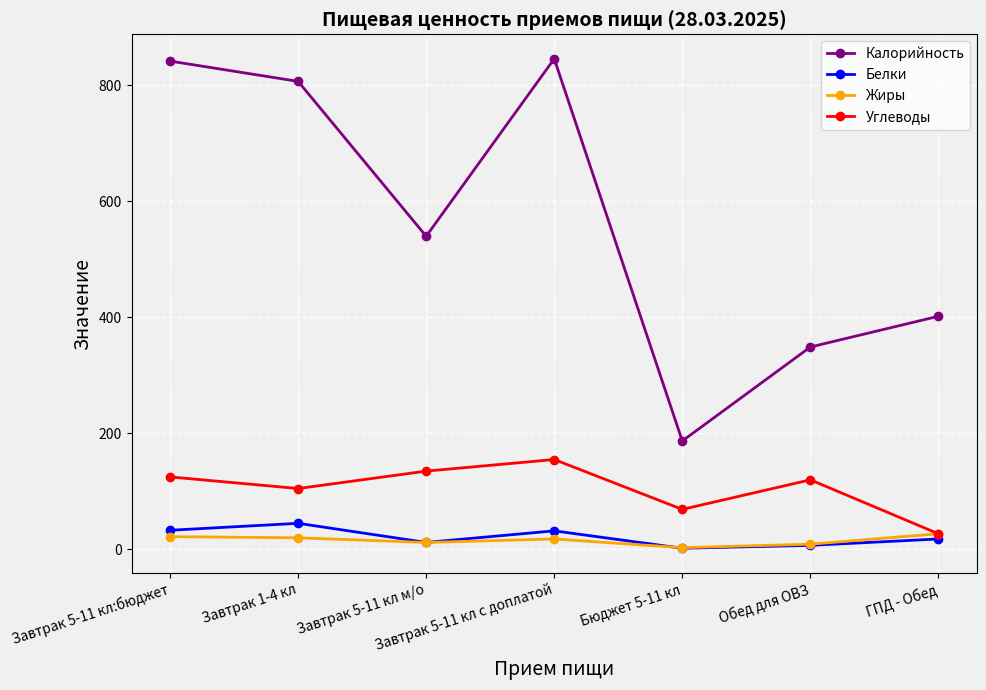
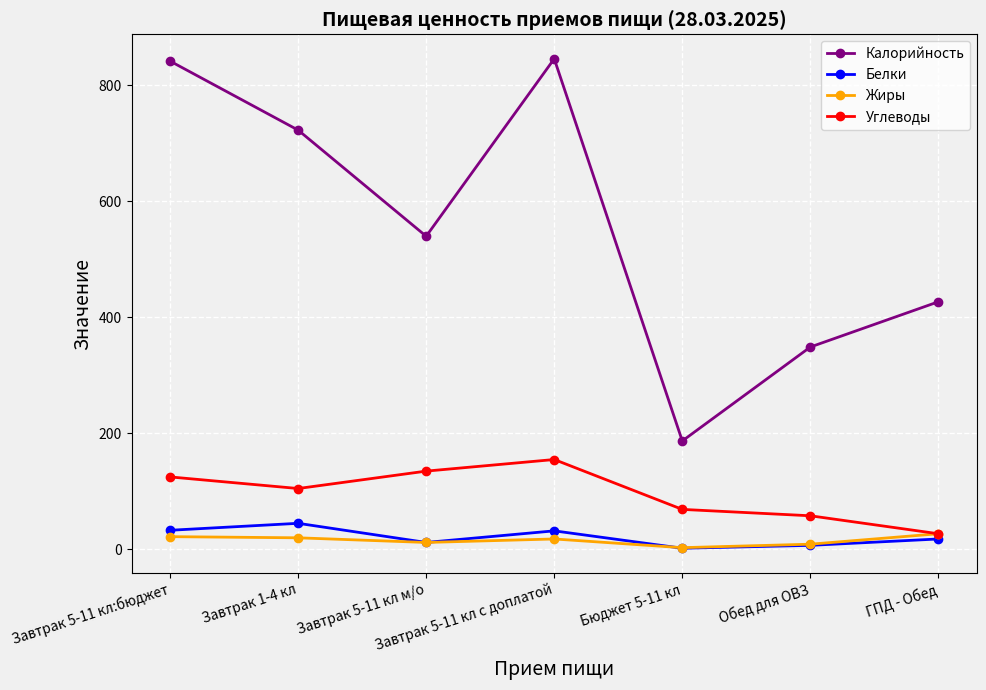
Калорийность, Завтрак 1-4 кл: 810 -> 720
Углеводы, Обед для ОВЗ: 120 -> 60
Калорийность, ГПД - Обед: 400 -> 430
